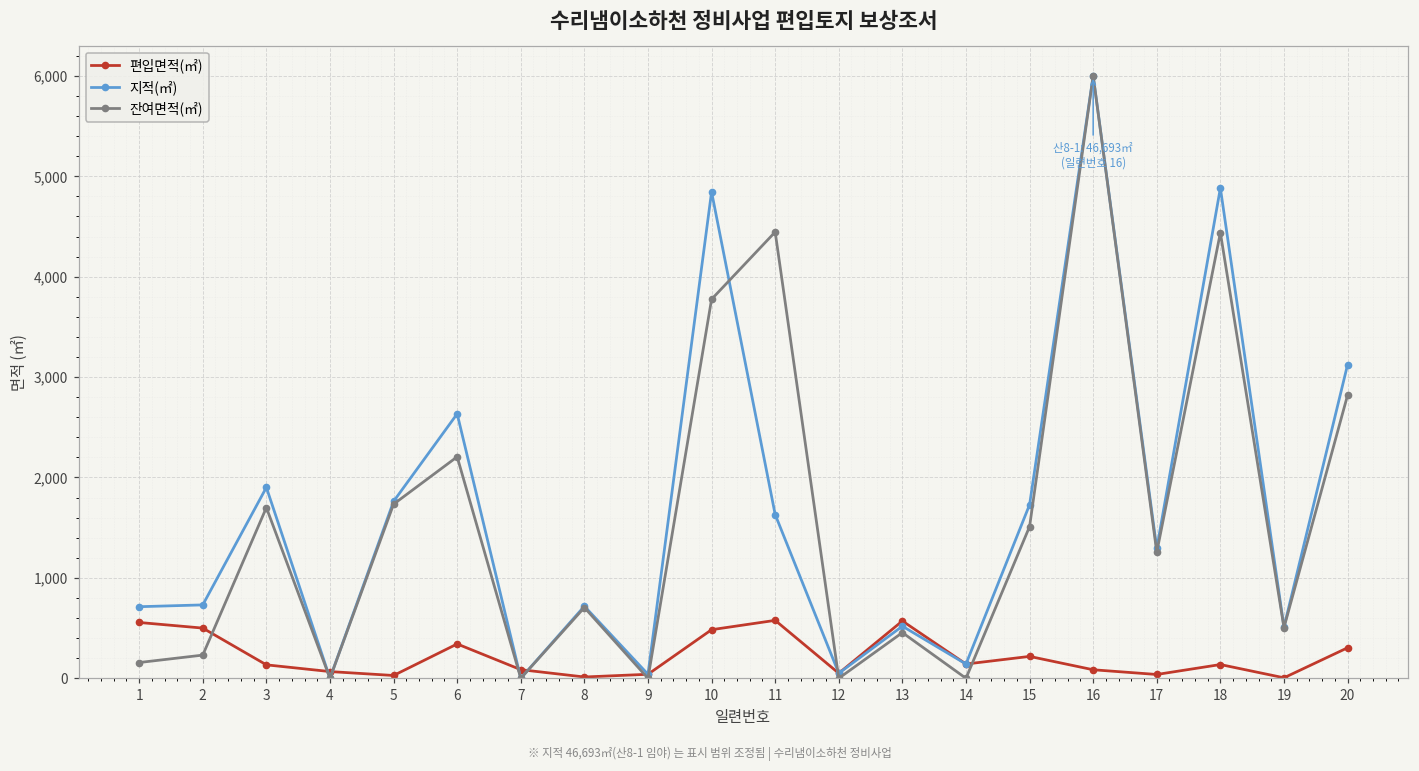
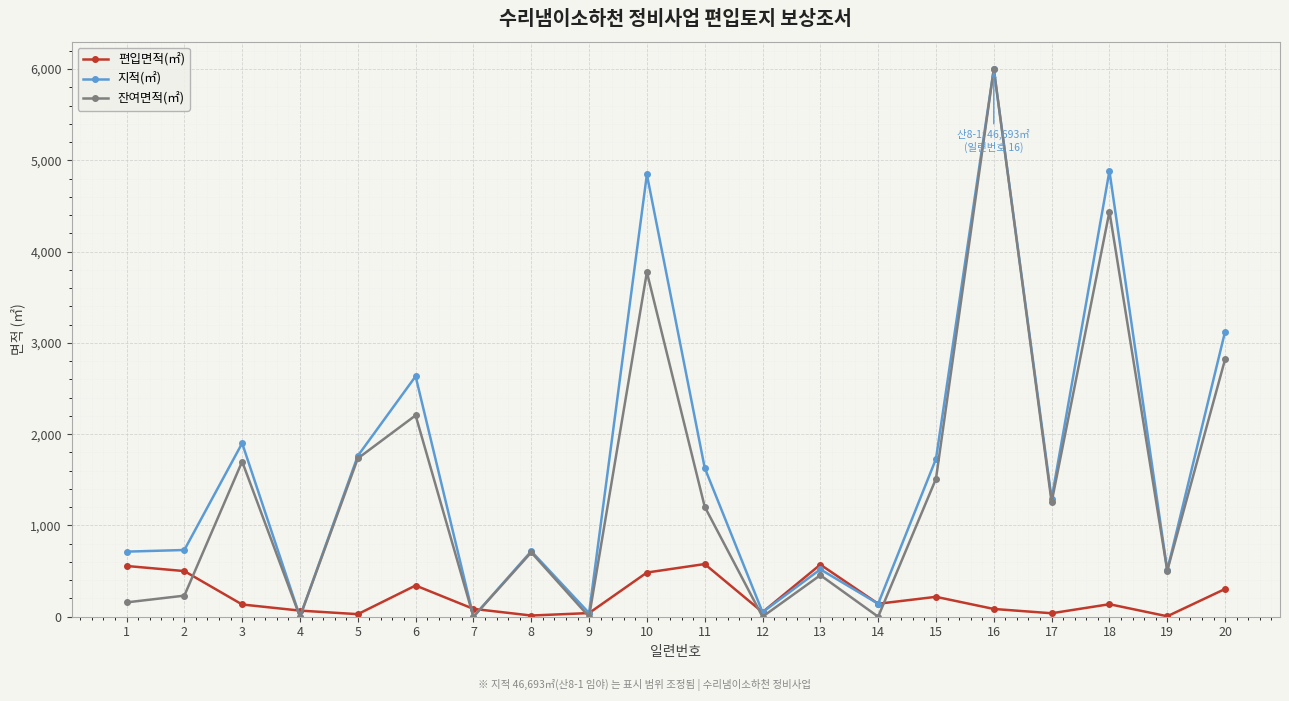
잔여면적(㎡), 11: 4,400 -> 1,200
